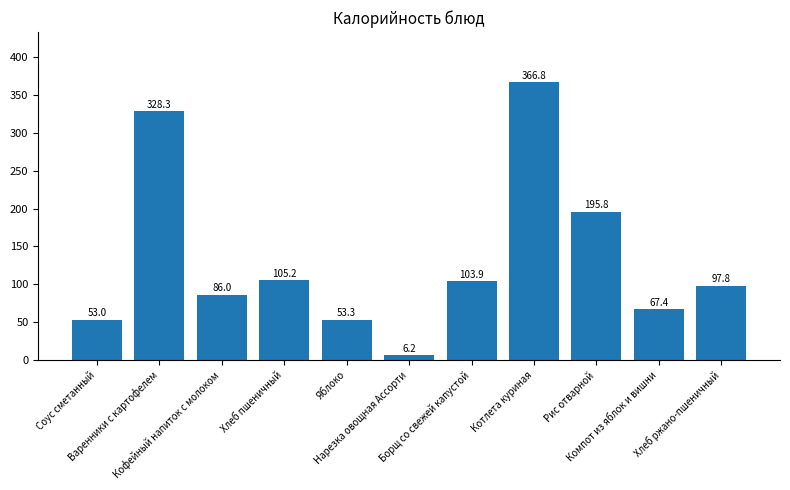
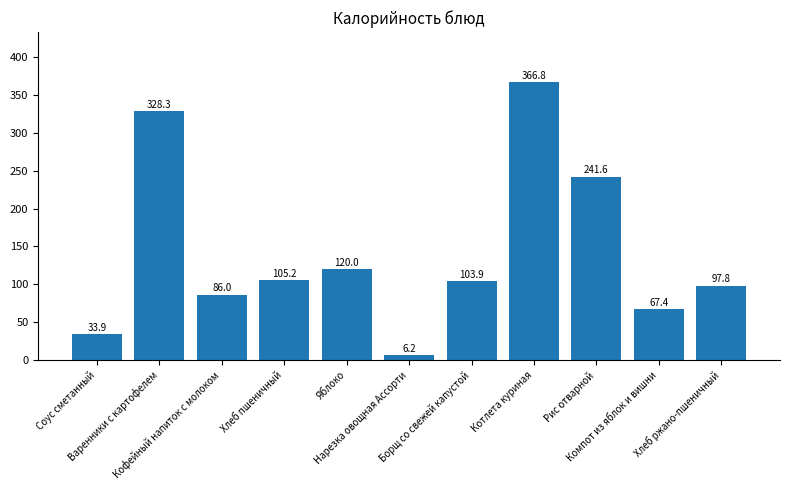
Соус сметанный: 53.0 -> 33.9
Яблоко: 53.3 -> 120.0
Рис отварной: 195.8 -> 241.6
